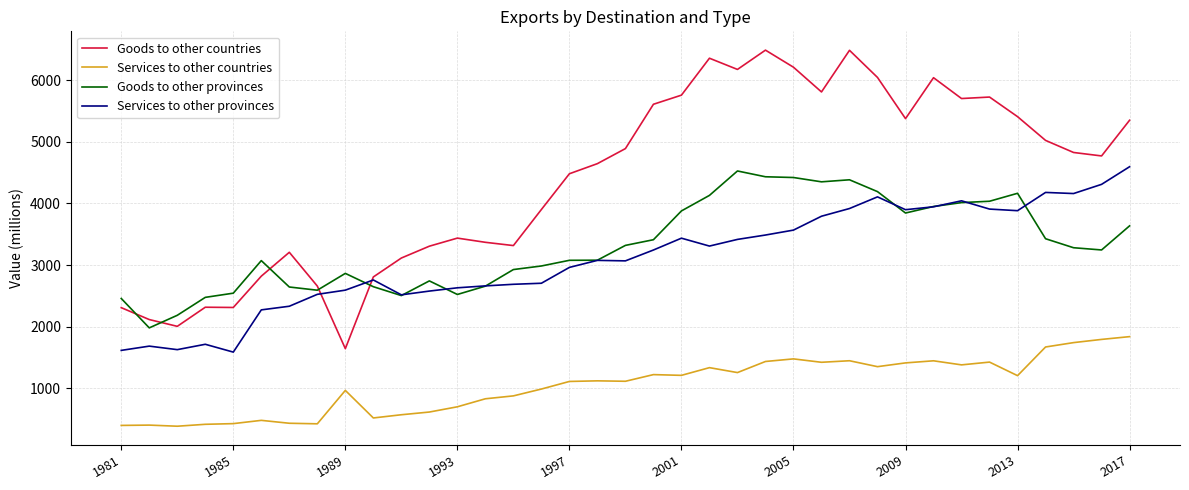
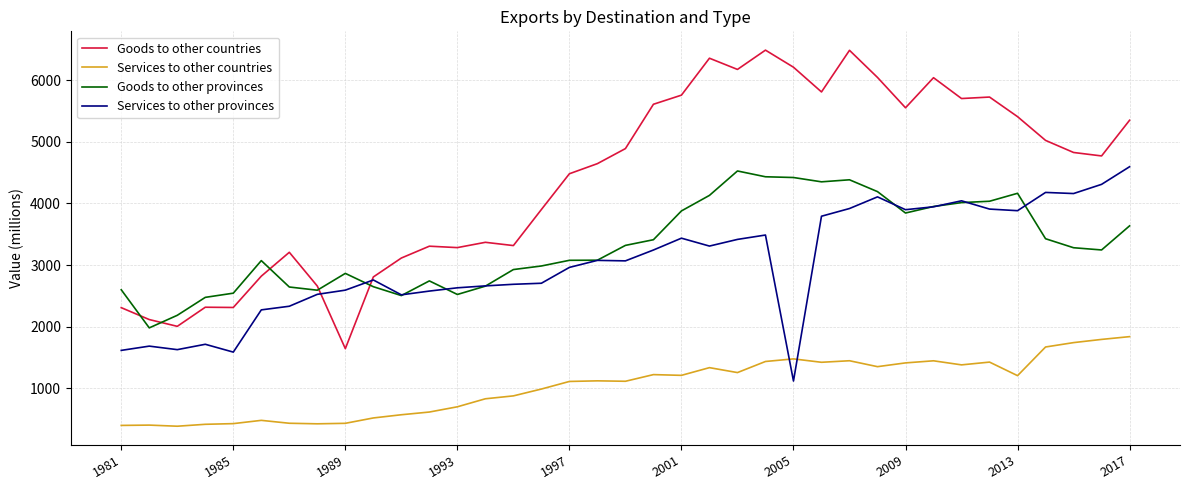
Goods to other provinces, 1981: 2500 -> 2600
Services to other countries, 1989: 1000 -> 400
Goods to other countries, 1993: 3400 -> 3300
Services to other provinces, 2005: 3600 -> 1100
Goods to other countries, 2009: 5400 -> 5600
